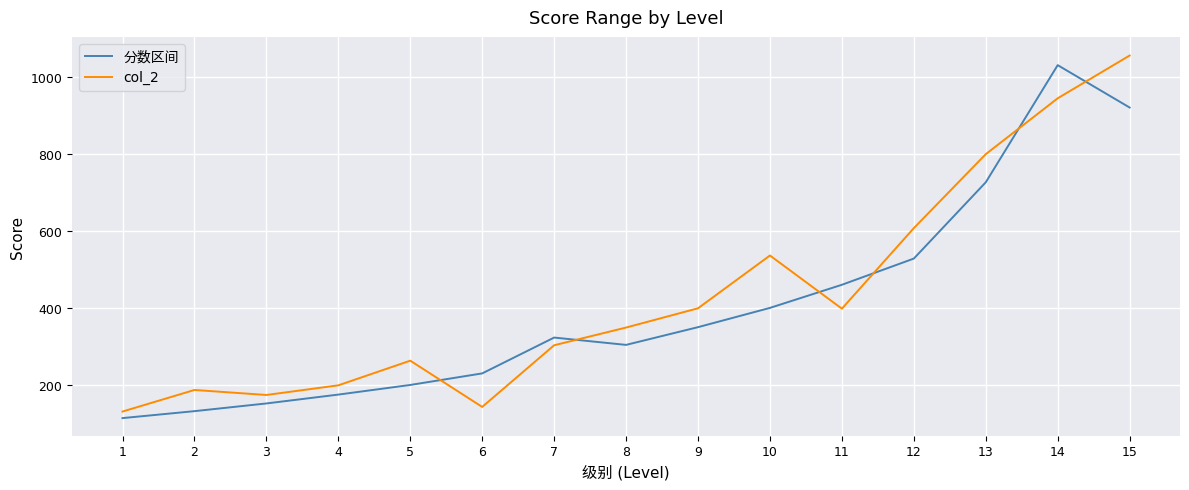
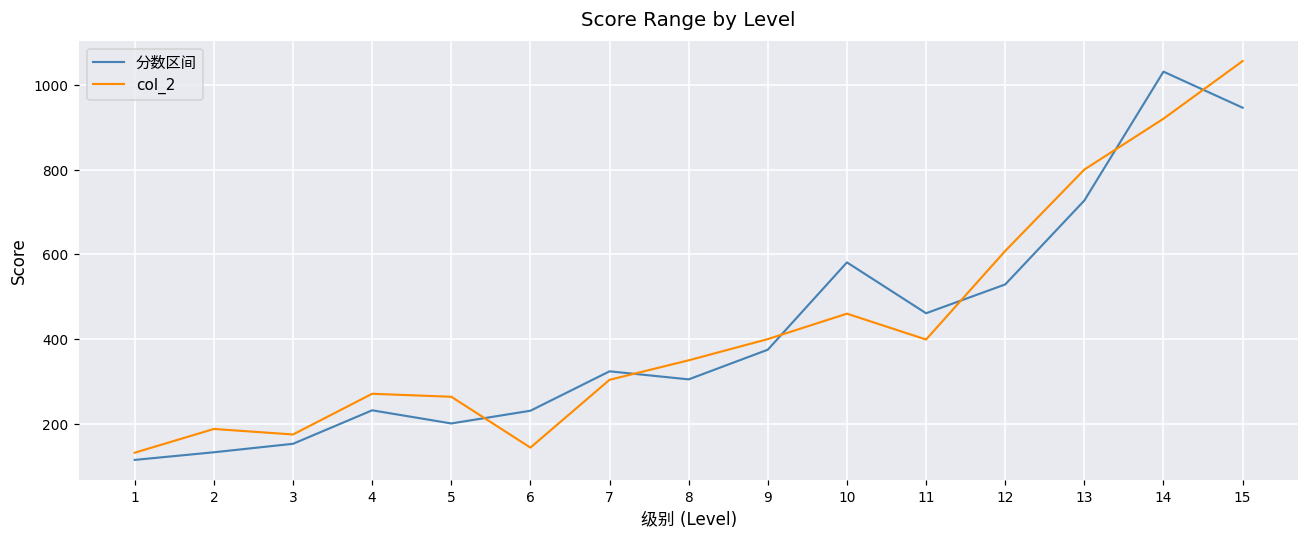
分数区间, 4: 180 -> 230
col_2, 4: 200 -> 270
分数区间, 9: 350 -> 380
分数区间, 10: 400 -> 580
col_2, 10: 540 -> 460
col_2, 14: 950 -> 920
分数区间, 15: 920 -> 950
